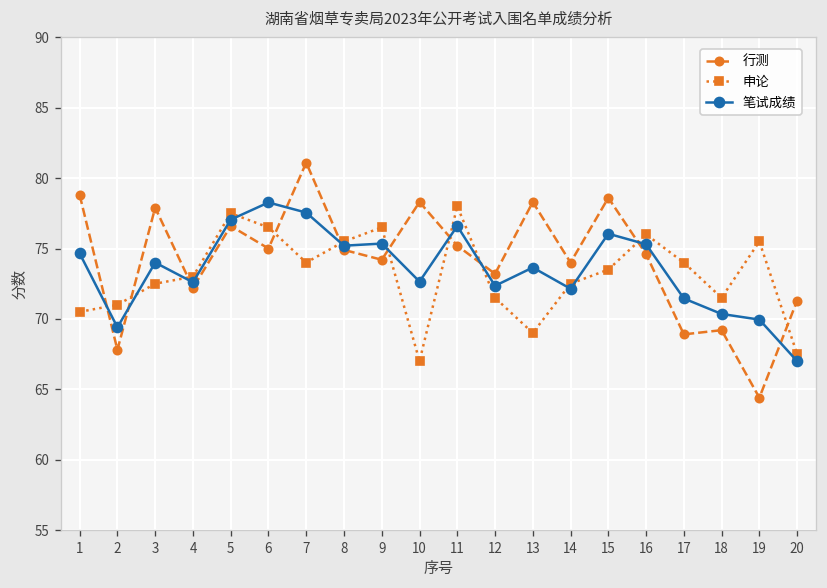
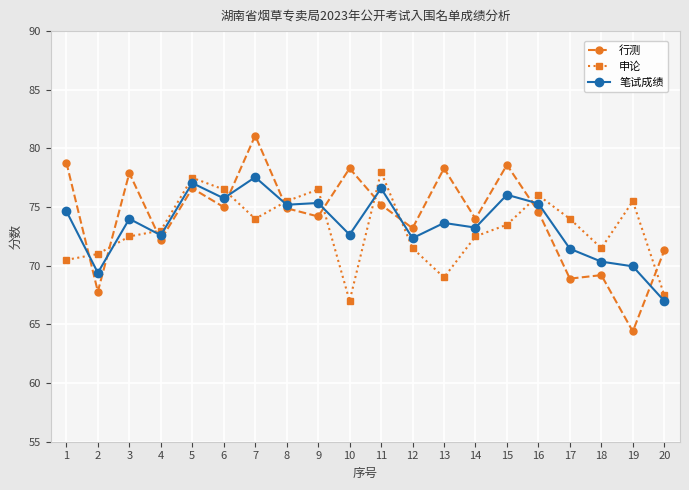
笔试成绩, 6: 78.3 -> 75.8
笔试成绩, 14: 72.1 -> 73.3
